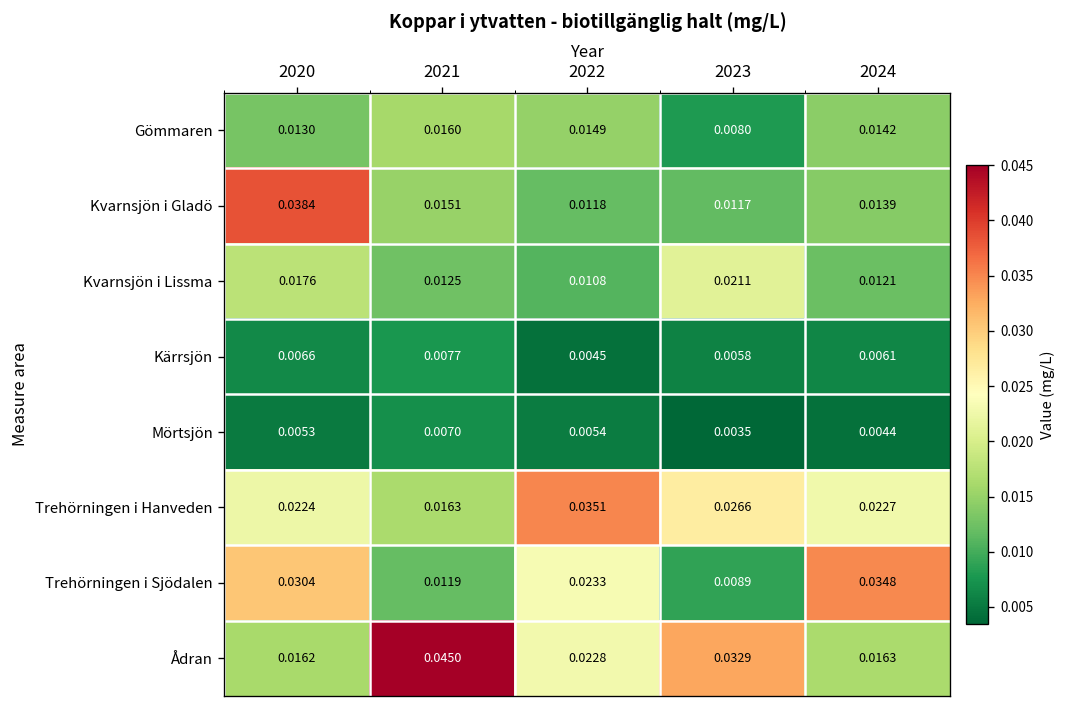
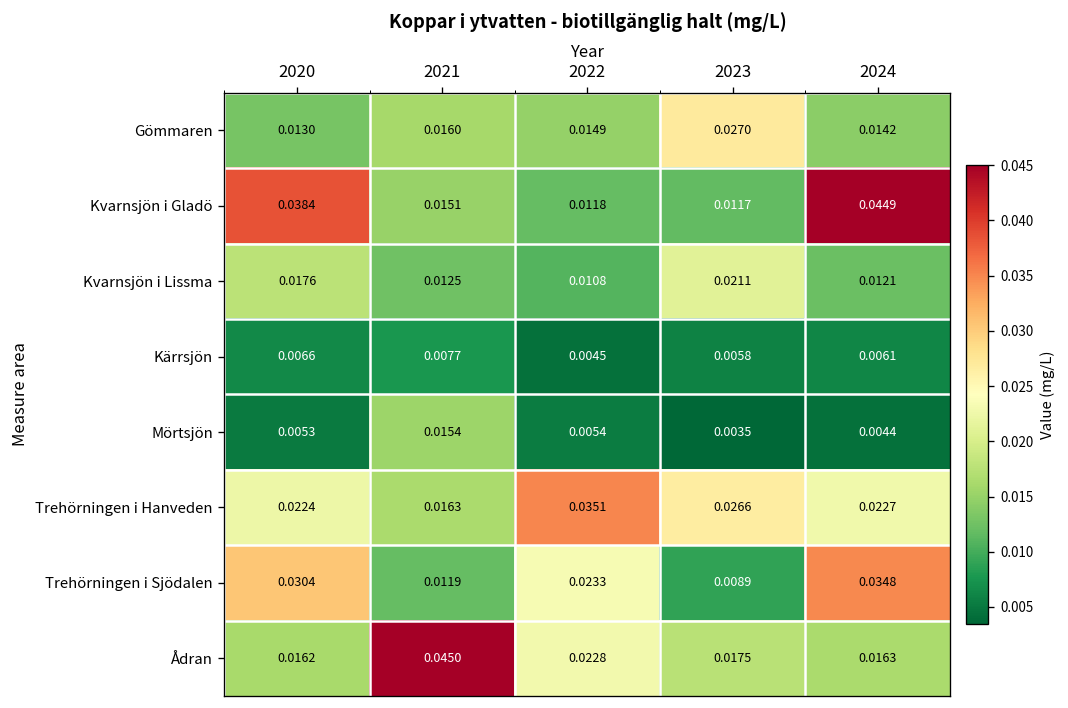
Gömmaren, 2023: 0.0080 -> 0.0270
Kvarnsjön i Gladö, 2024: 0.0139 -> 0.0449
Mörtsjön, 2021: 0.0070 -> 0.0154
Ådran, 2023: 0.0329 -> 0.0175
